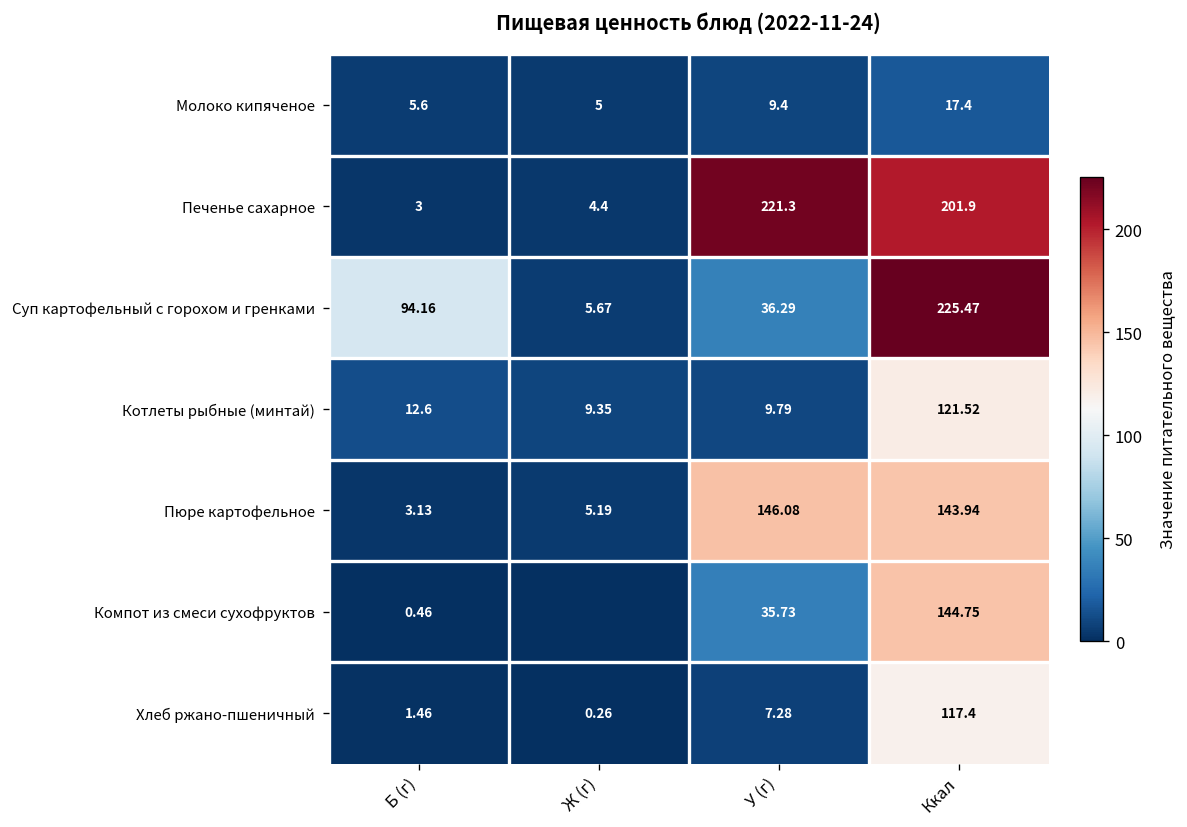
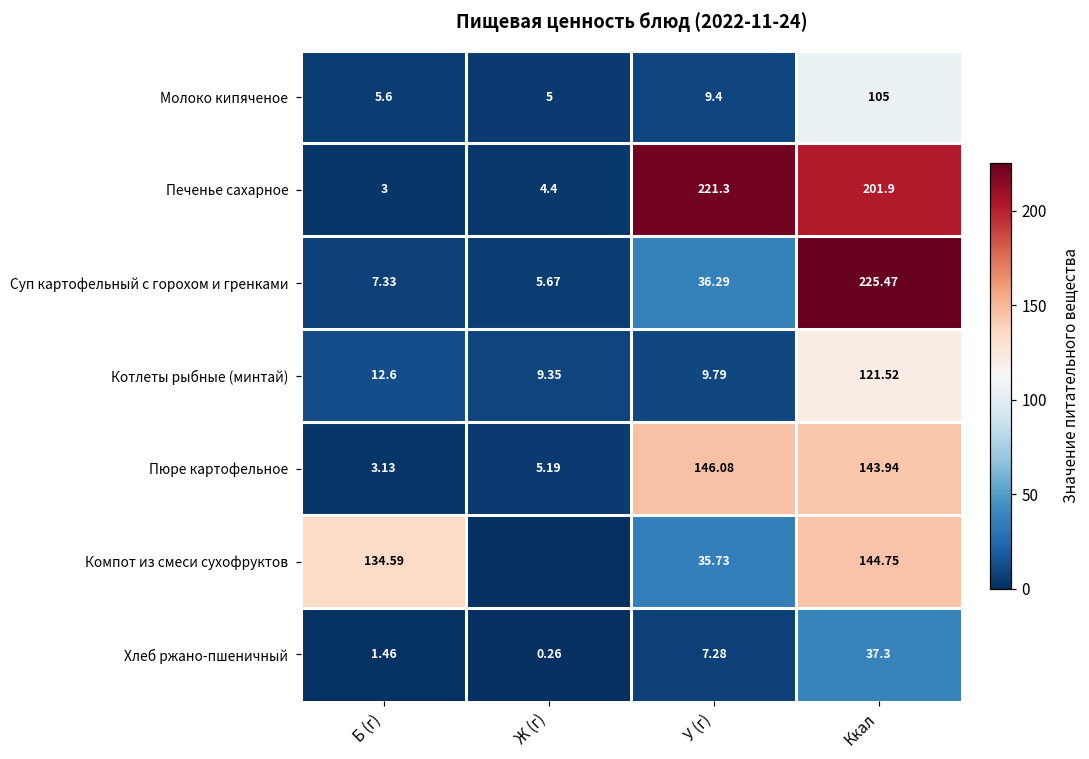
Молоко кипяченое, Ккал: 17.4 -> 105
Суп картофельный с горохом и гренками, Б (г): 94.16 -> 7.33
Компот из смеси сухофруктов, Б (г): 0.46 -> 134.59
Хлеб ржано-пшеничный, Ккал: 117.4 -> 37.3
